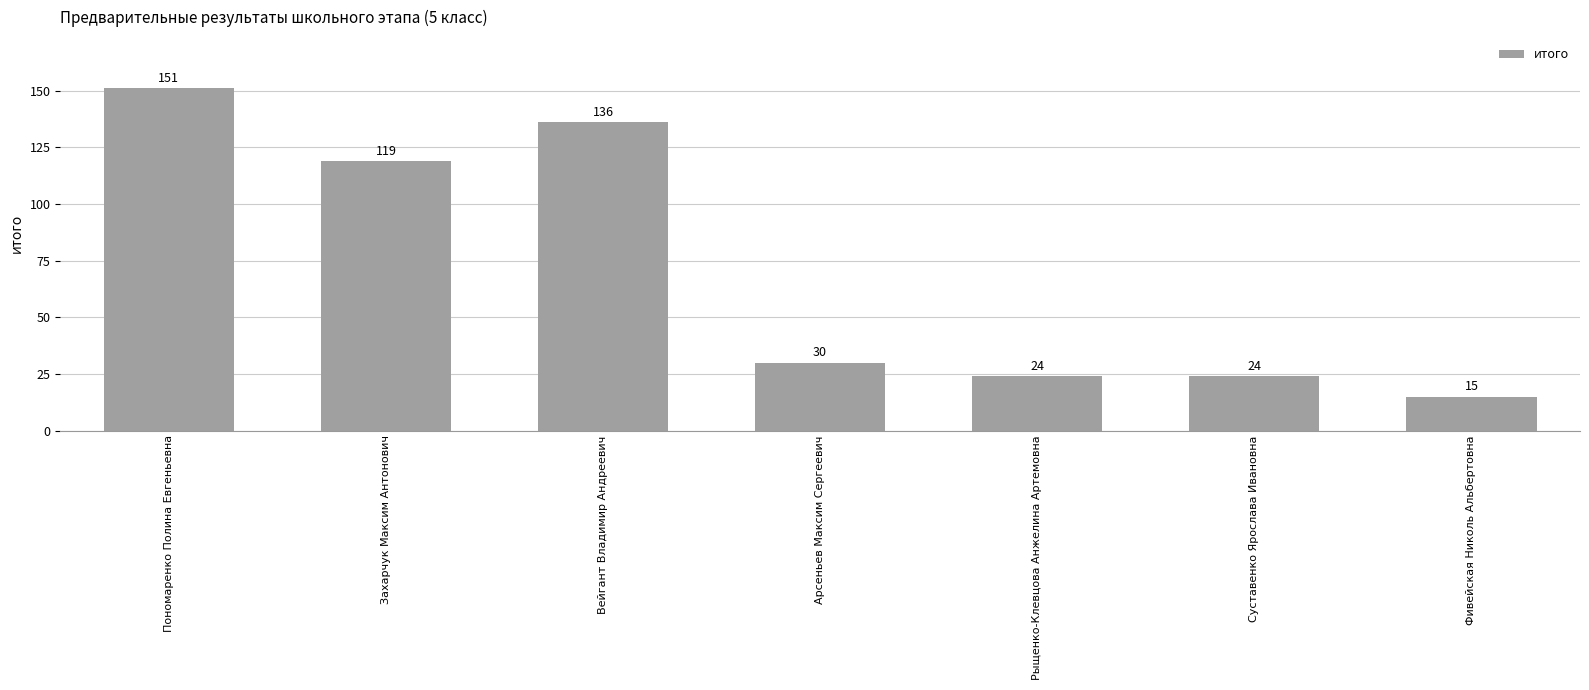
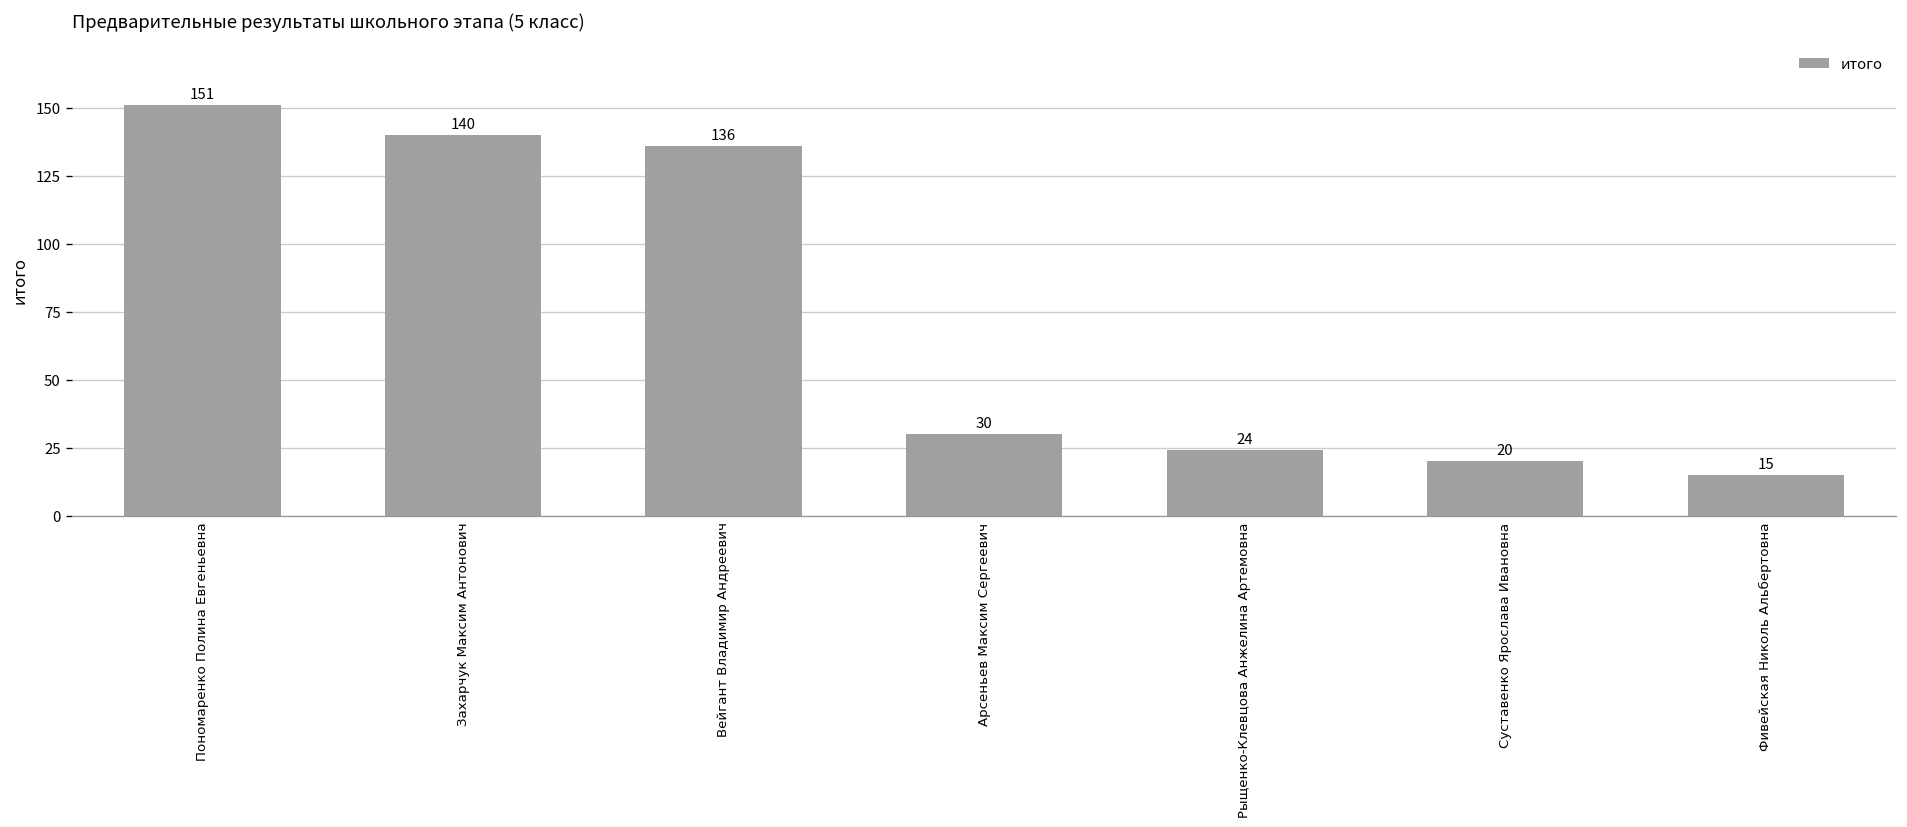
Захарчук Максим Антонович: 119 -> 140
Суставенко Ярослава Ивановна: 24 -> 20
